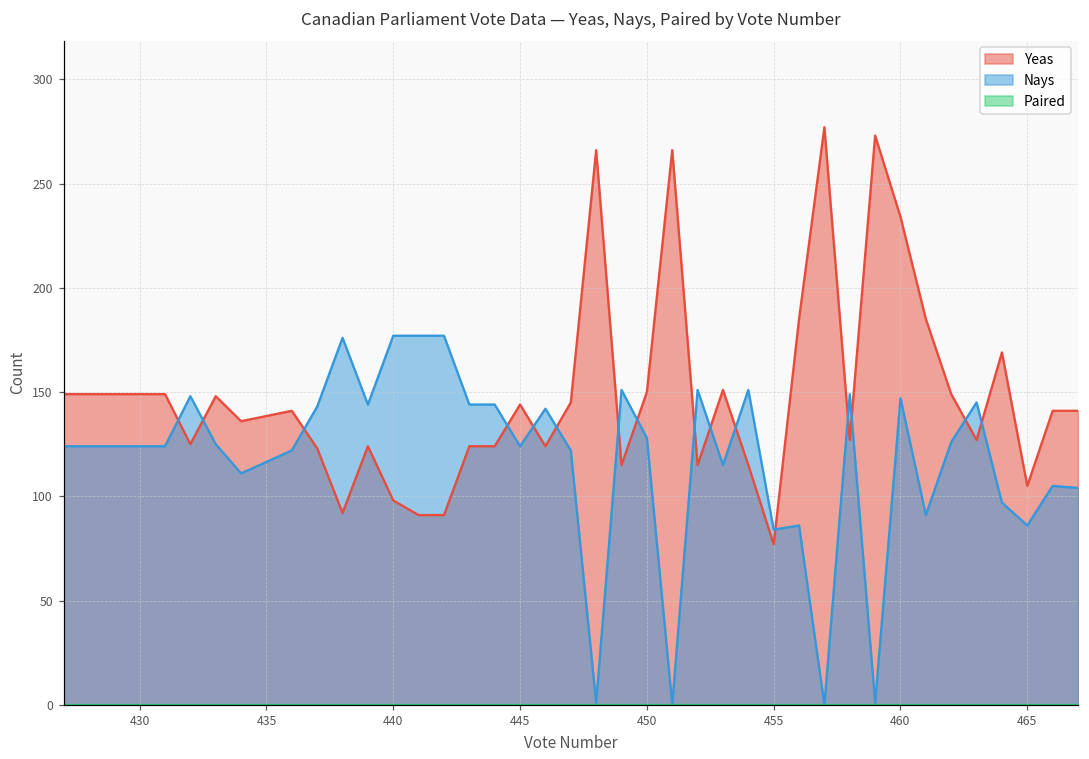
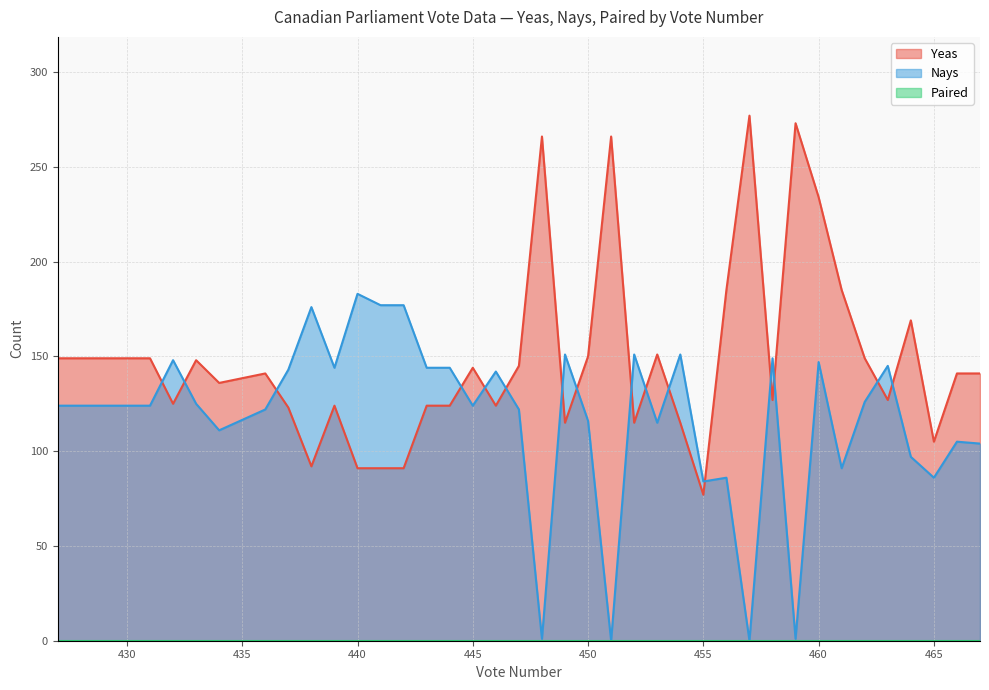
Yeas, 440: 98 -> 91
Nays, 440: 177 -> 183
Nays, 450: 128 -> 116
